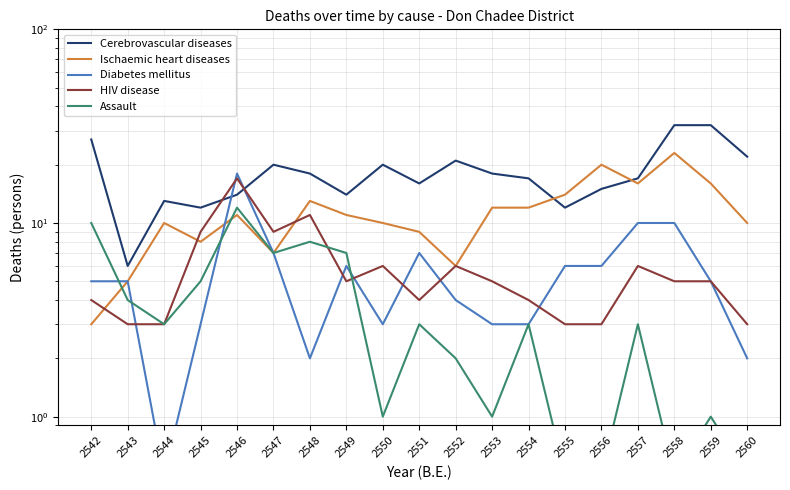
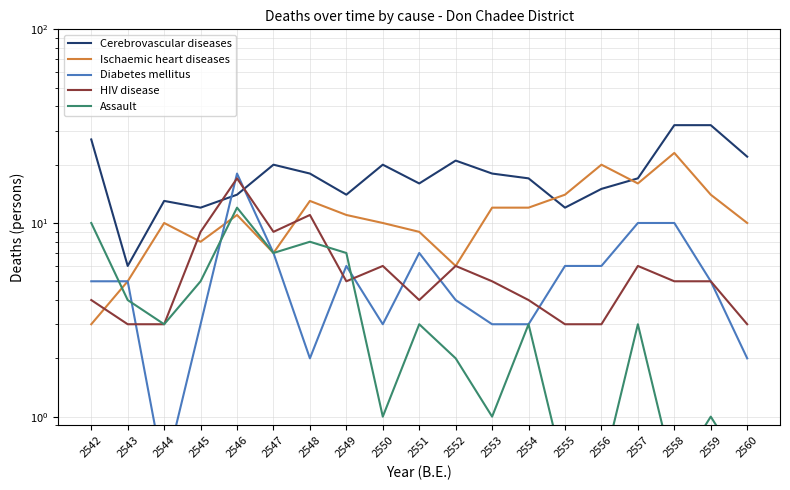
Ischaemic heart diseases, 2559: 16 -> 14
